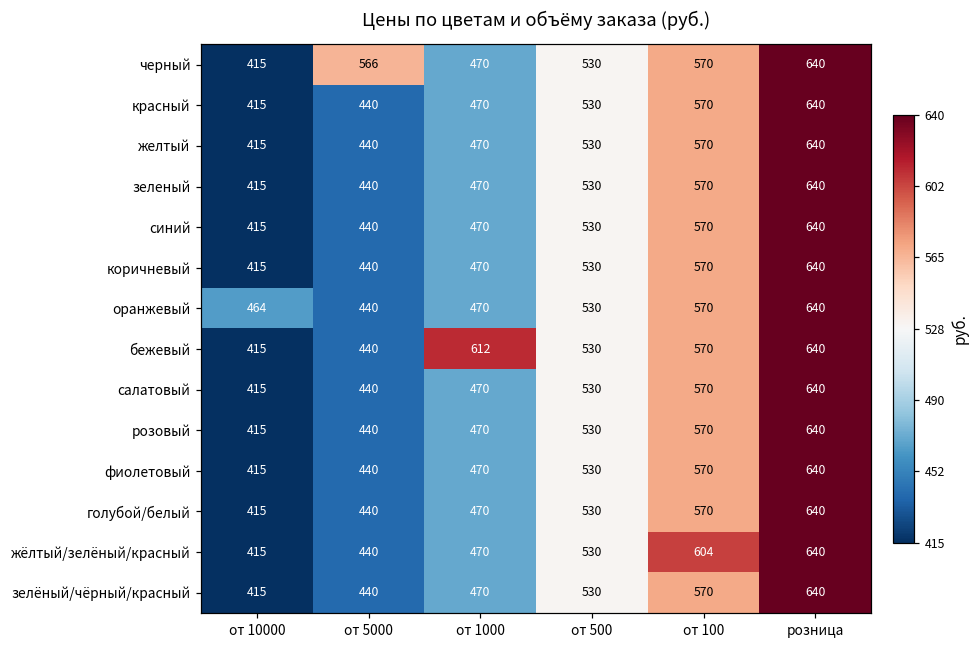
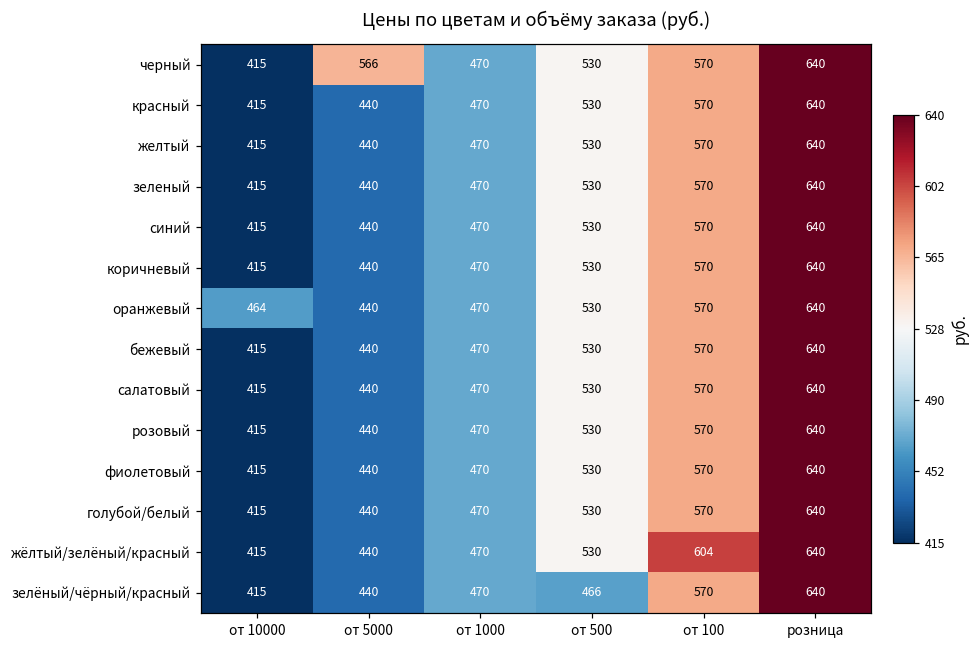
бежевый, от 1000: 612 -> 470
зелёный/чёрный/красный, от 500: 530 -> 466
